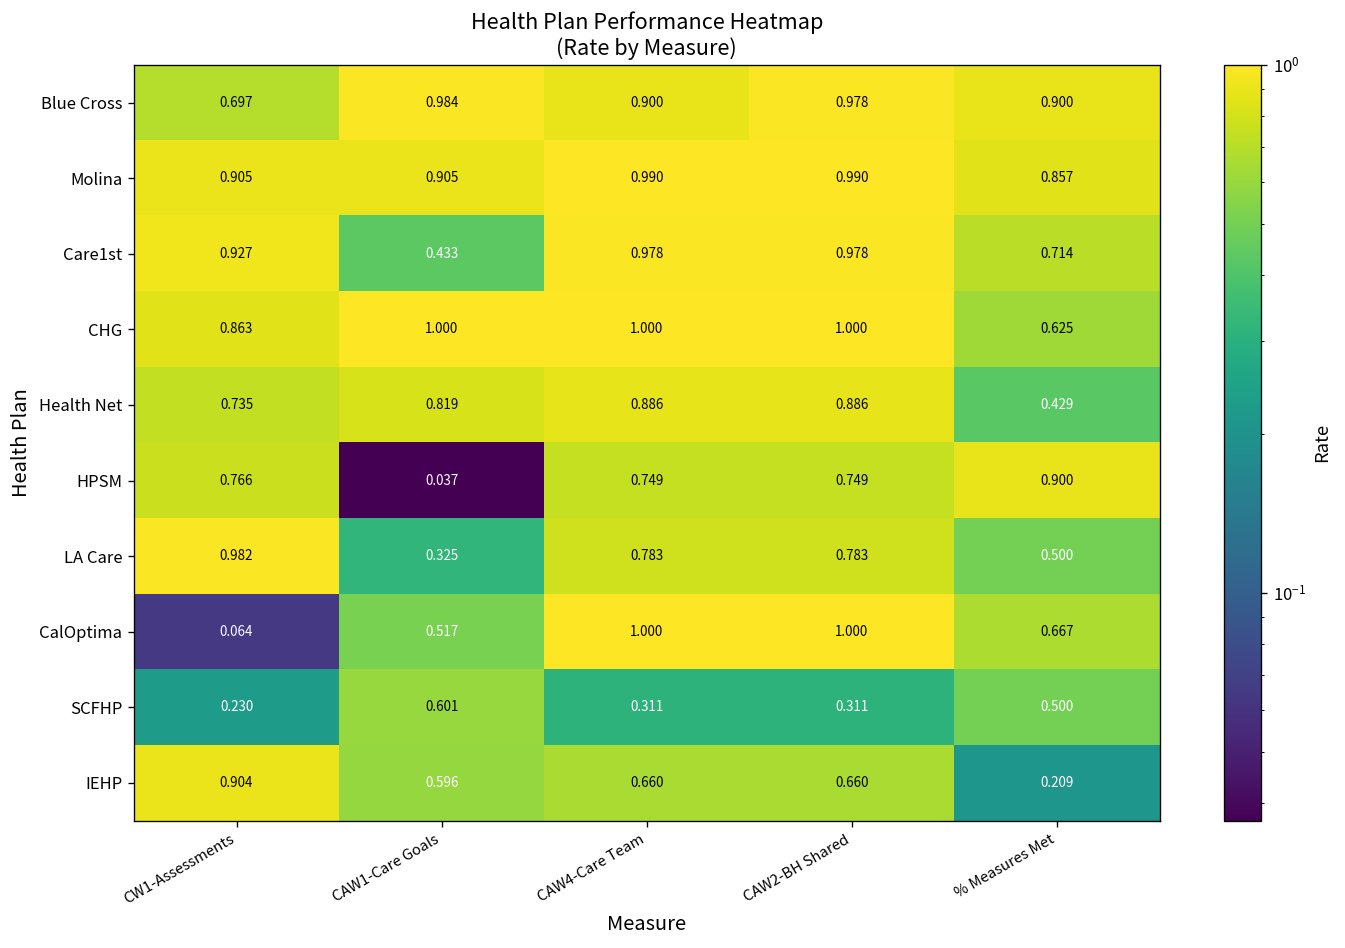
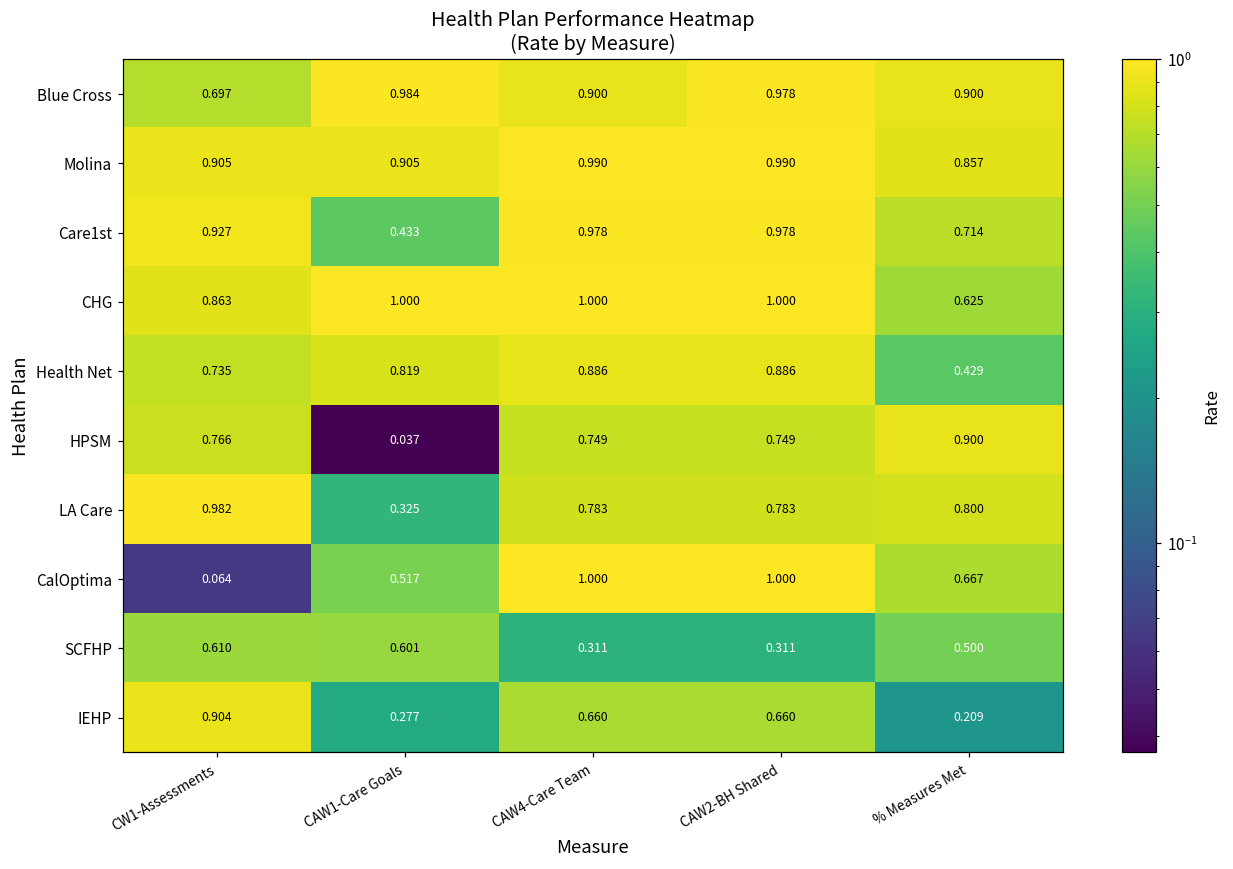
LA Care, % Measures Met: 0.500 -> 0.800
SCFHP, CW1-Assessments: 0.230 -> 0.610
IEHP, CAW1-Care Goals: 0.596 -> 0.277
